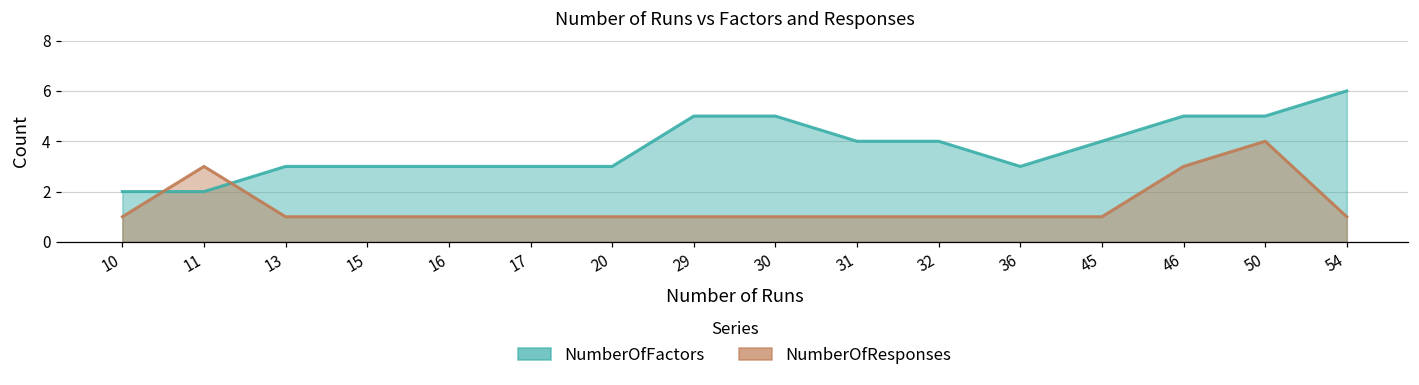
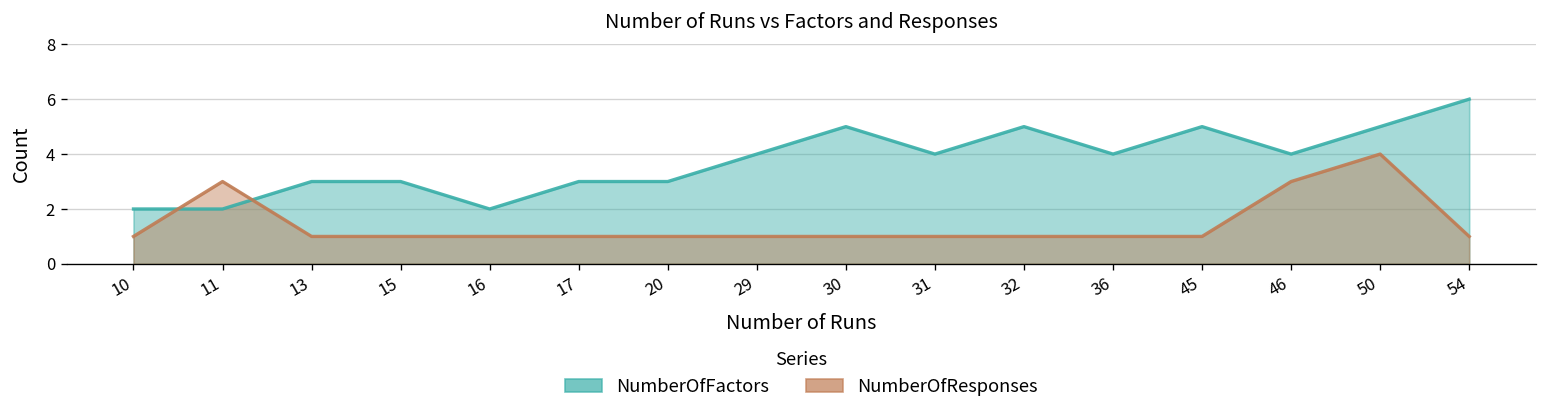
NumberOfFactors, 16: 3 -> 2
NumberOfFactors, 29: 5 -> 4
NumberOfFactors, 32: 4 -> 5
NumberOfFactors, 36: 3 -> 4
NumberOfFactors, 45: 4 -> 5
NumberOfFactors, 46: 5 -> 4
